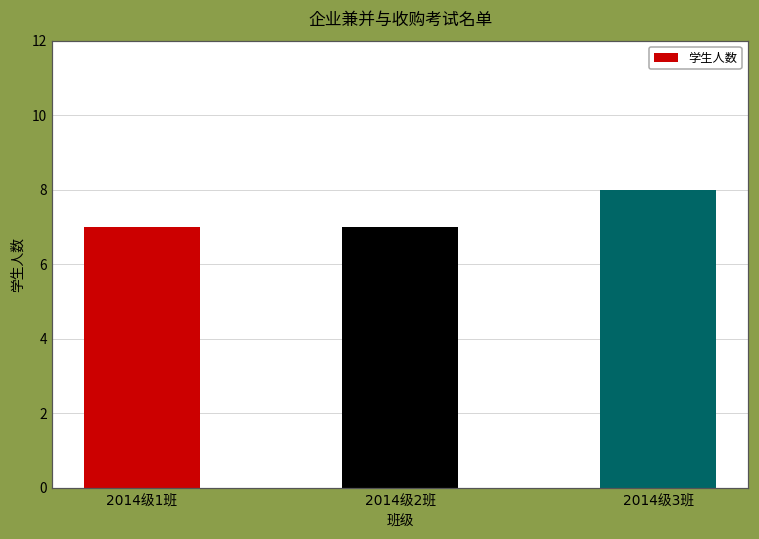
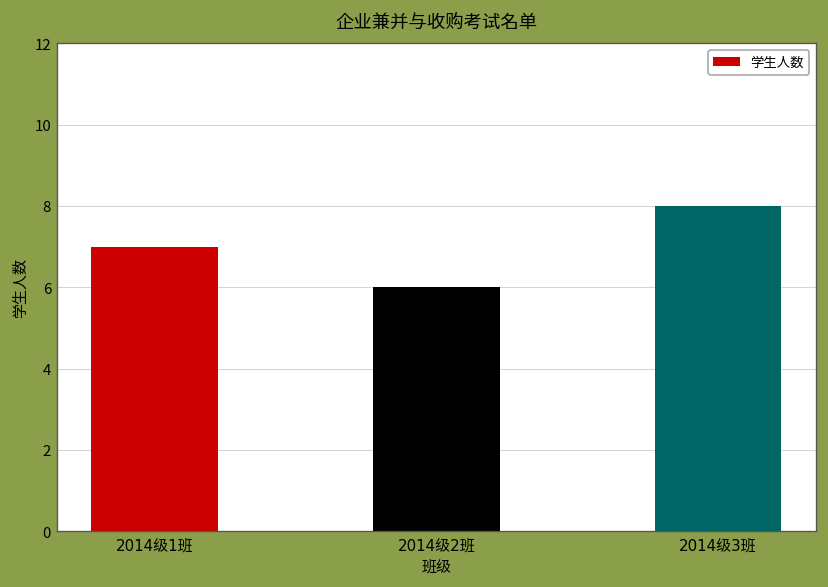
2014级2班: 7 -> 6
